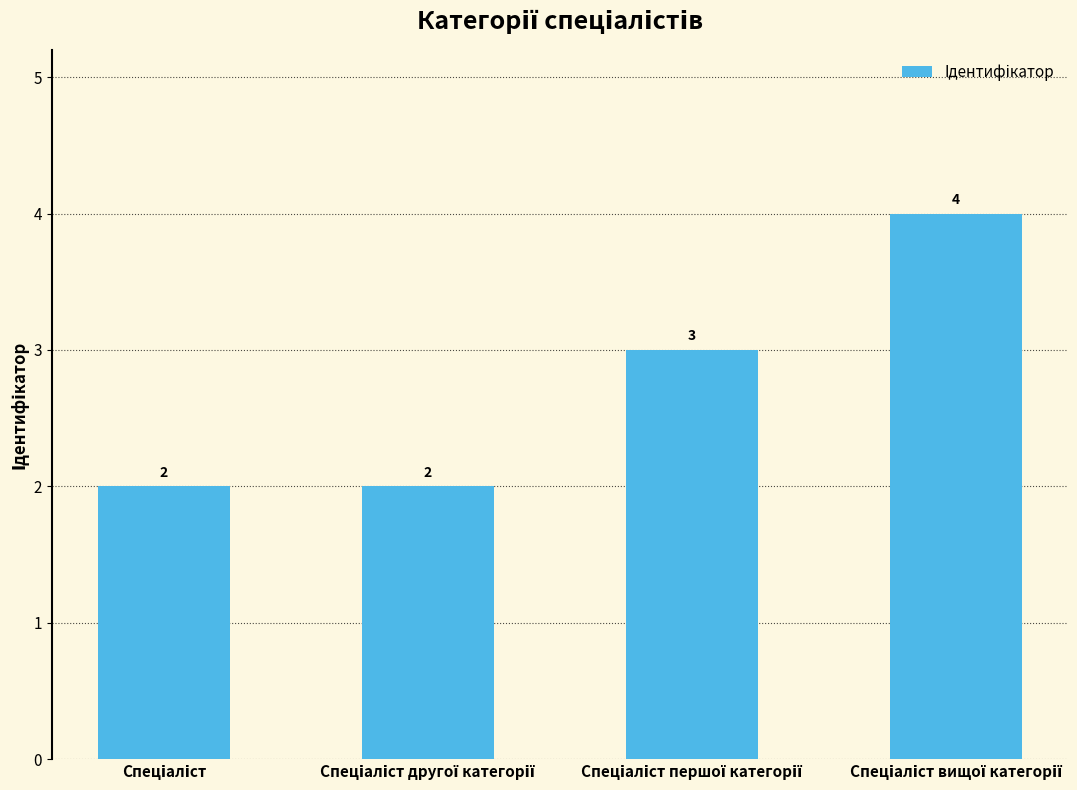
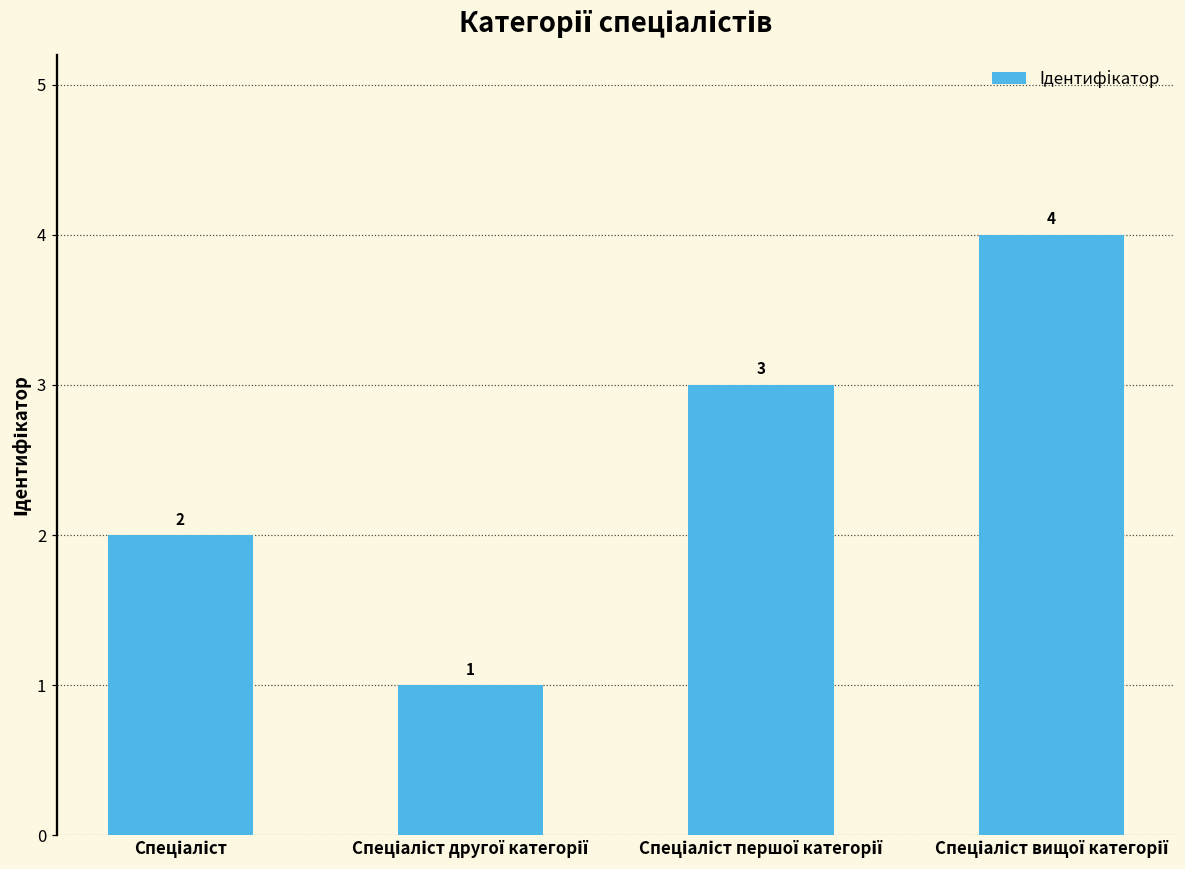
Спеціаліст другої категорії: 2 -> 1
